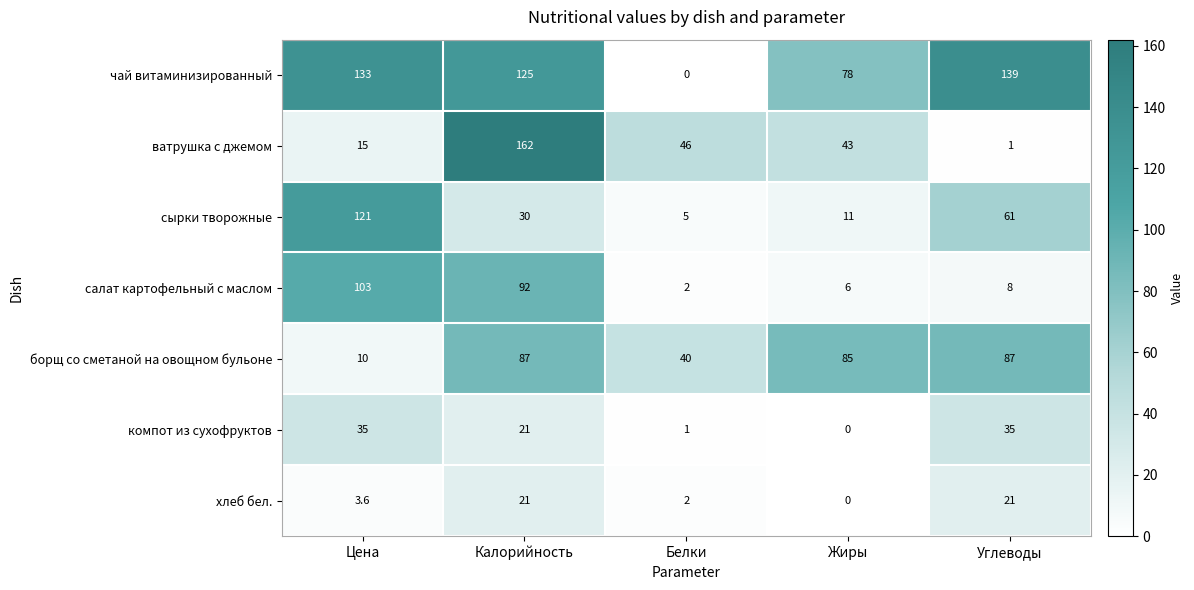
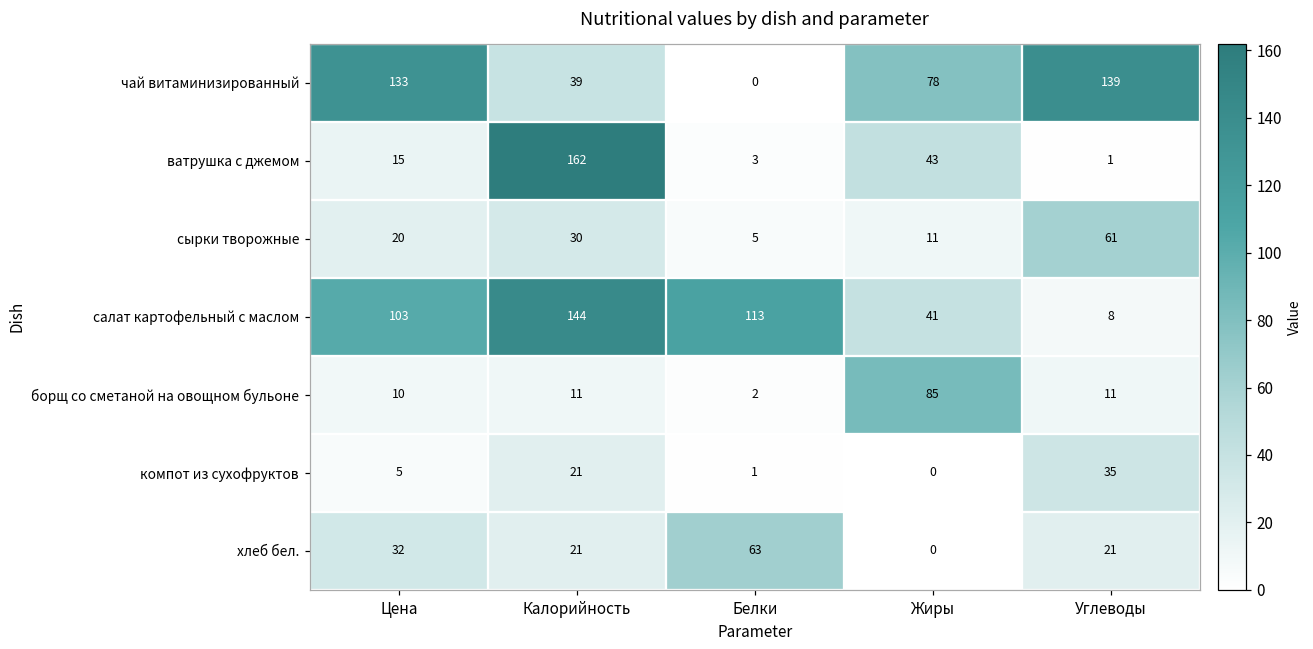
чай витаминизированный, Калорийность: 125 -> 39
ватрушка с джемом, Белки: 46 -> 3
сырки творожные, Цена: 121 -> 20
салат картофельный с маслом, Калорийность: 92 -> 144
салат картофельный с маслом, Белки: 2 -> 113
салат картофельный с маслом, Жиры: 6 -> 41
борщ со сметаной на овощном бульоне, Калорийность: 87 -> 11
борщ со сметаной на овощном бульоне, Белки: 40 -> 2
борщ со сметаной на овощном бульоне, Углеводы: 87 -> 11
компот из сухофруктов, Цена: 35 -> 5
хлеб бел., Цена: 3.6 -> 32
хлеб бел., Белки: 2 -> 63
